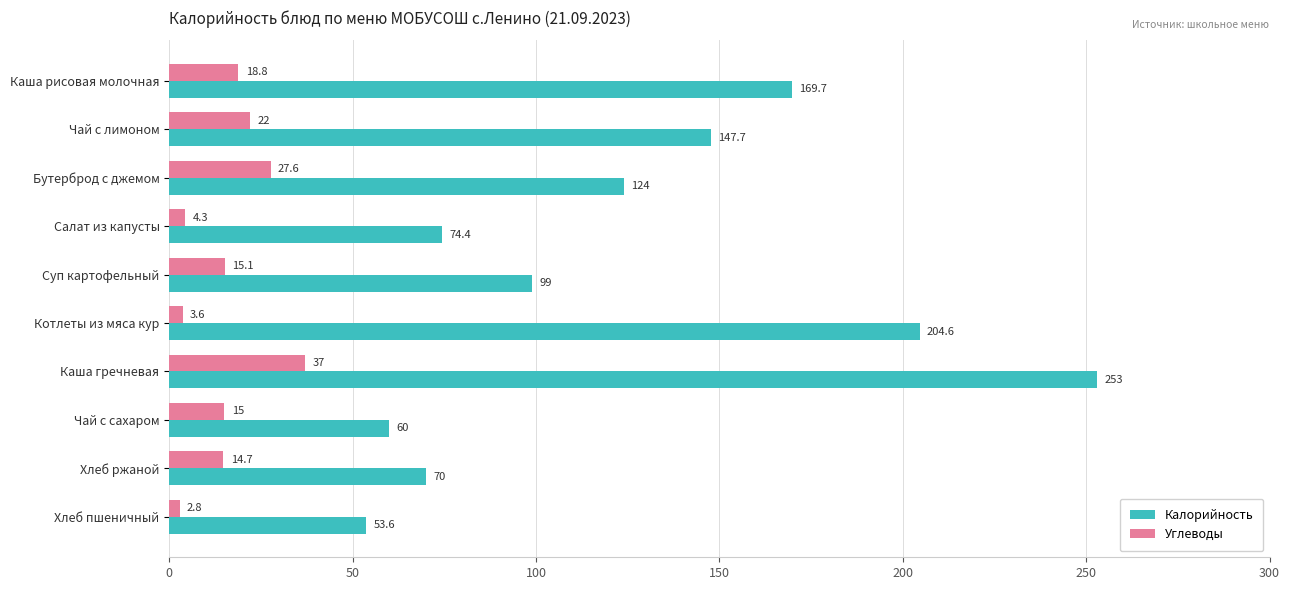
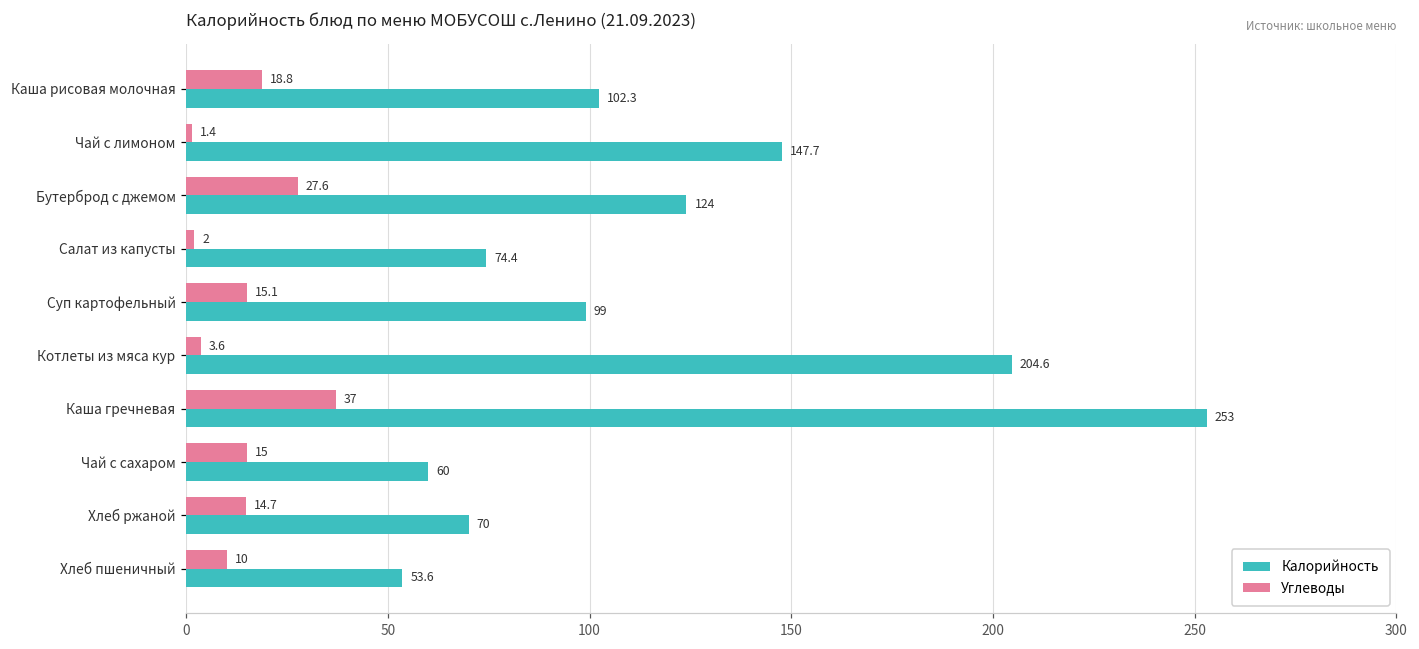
Калорийность, Каша рисовая молочная: 169.7 -> 102.3
Углеводы, Чай с лимоном: 22 -> 1.4
Углеводы, Салат из капусты: 4.3 -> 2
Углеводы, Хлеб пшеничный: 2.8 -> 10
